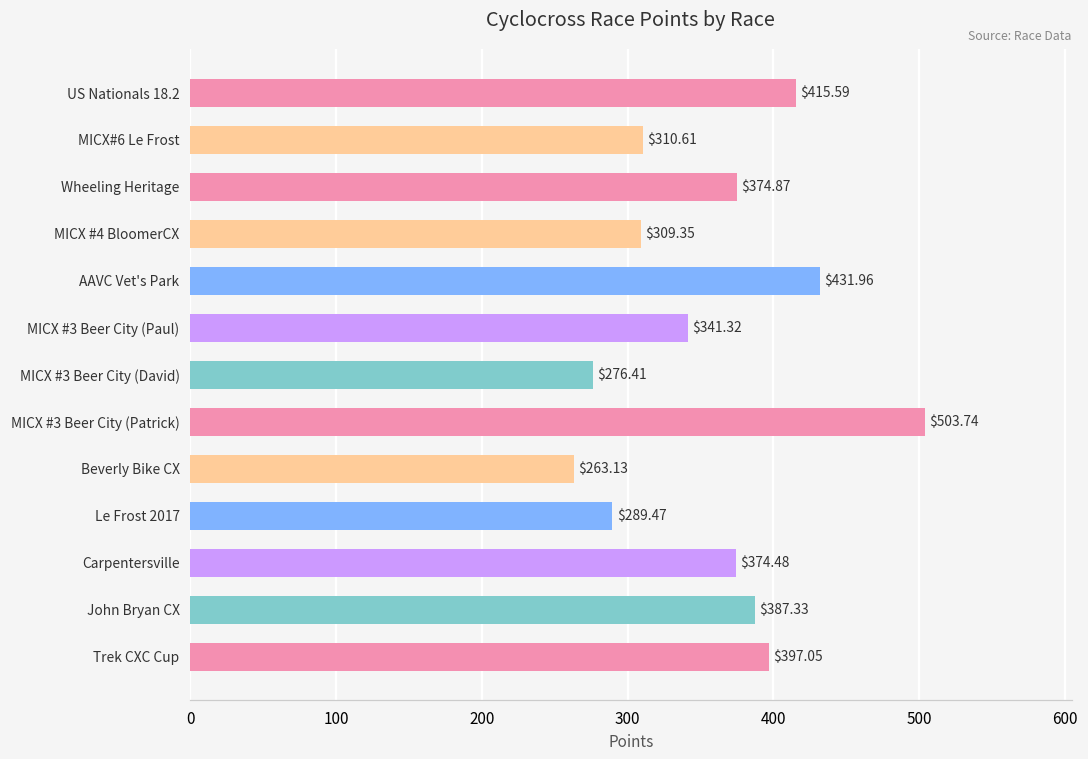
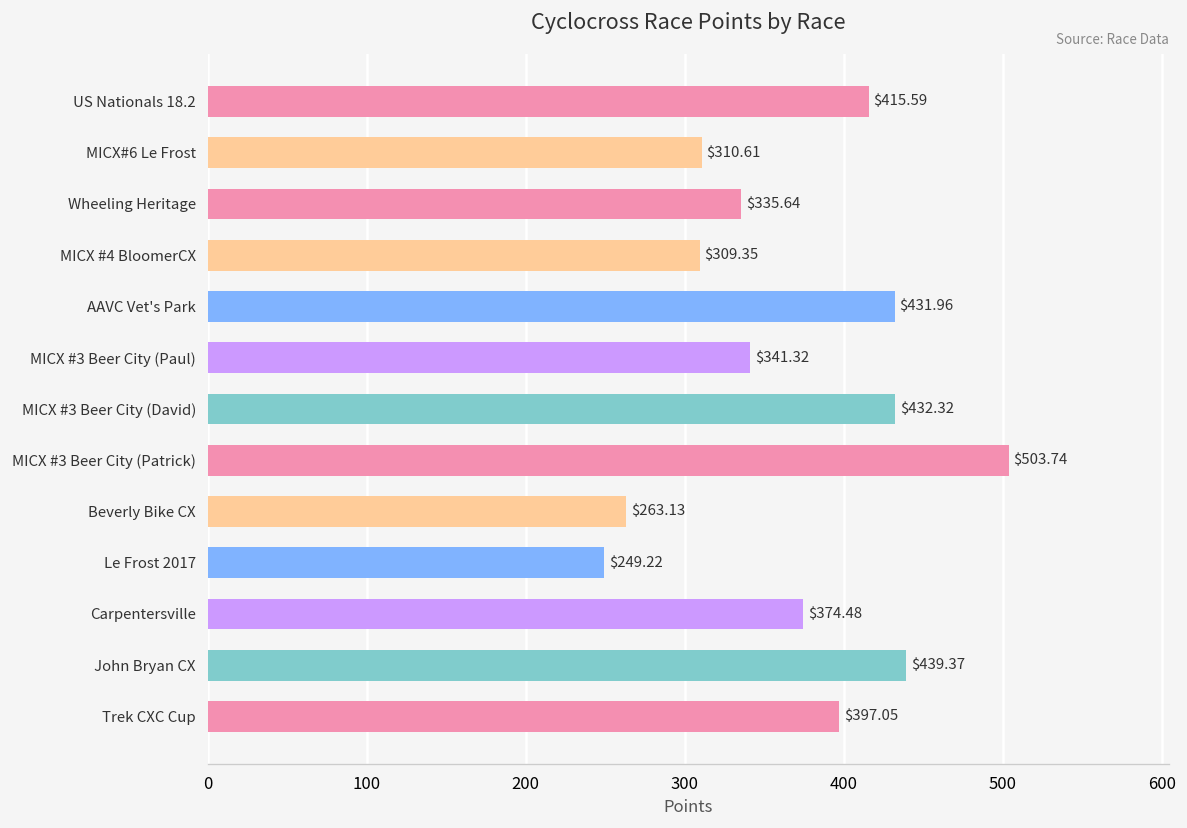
Wheeling Heritage: $374.87 -> $335.64
MICX #3 Beer City (David): $276.41 -> $432.32
Le Frost 2017: $289.47 -> $249.22
John Bryan CX: $387.33 -> $439.37
